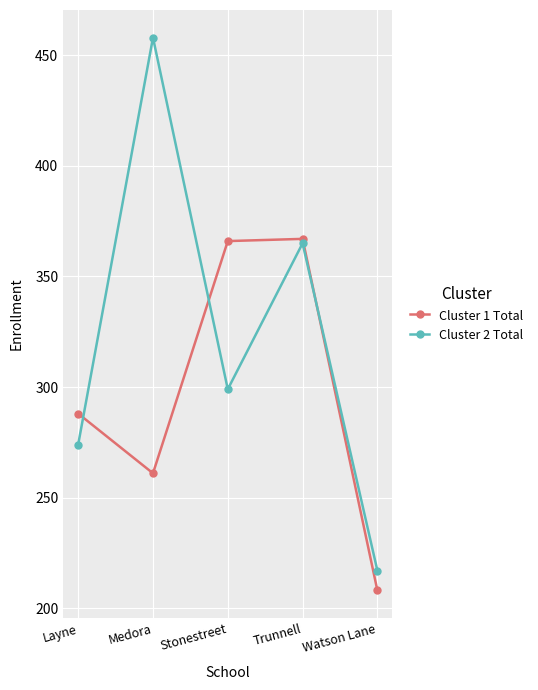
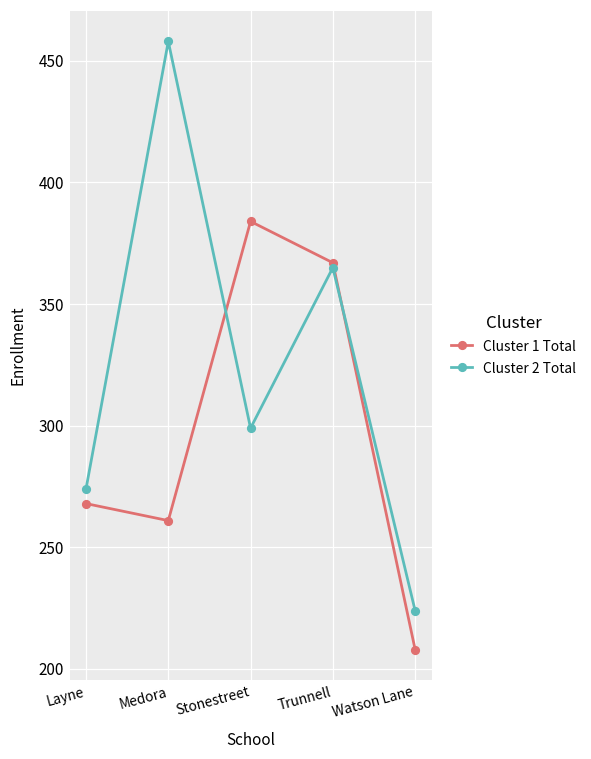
Cluster 1 Total, Layne: 288 -> 268
Cluster 1 Total, Stonestreet: 366 -> 384
Cluster 2 Total, Watson Lane: 217 -> 224
